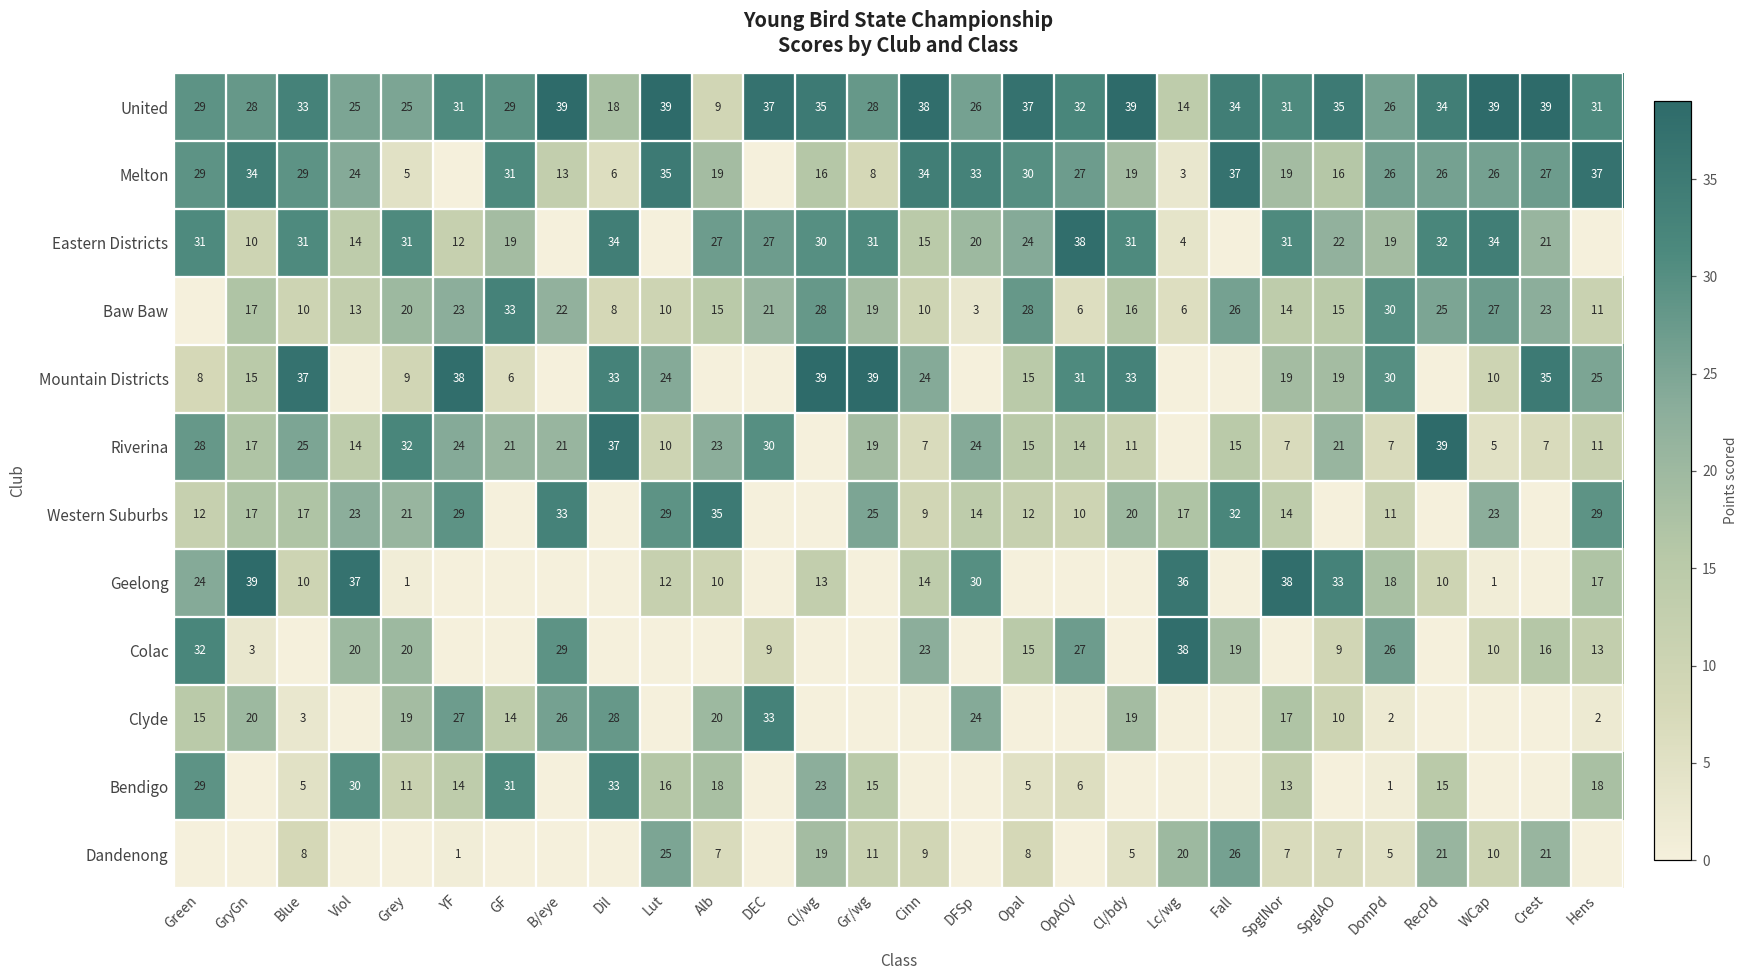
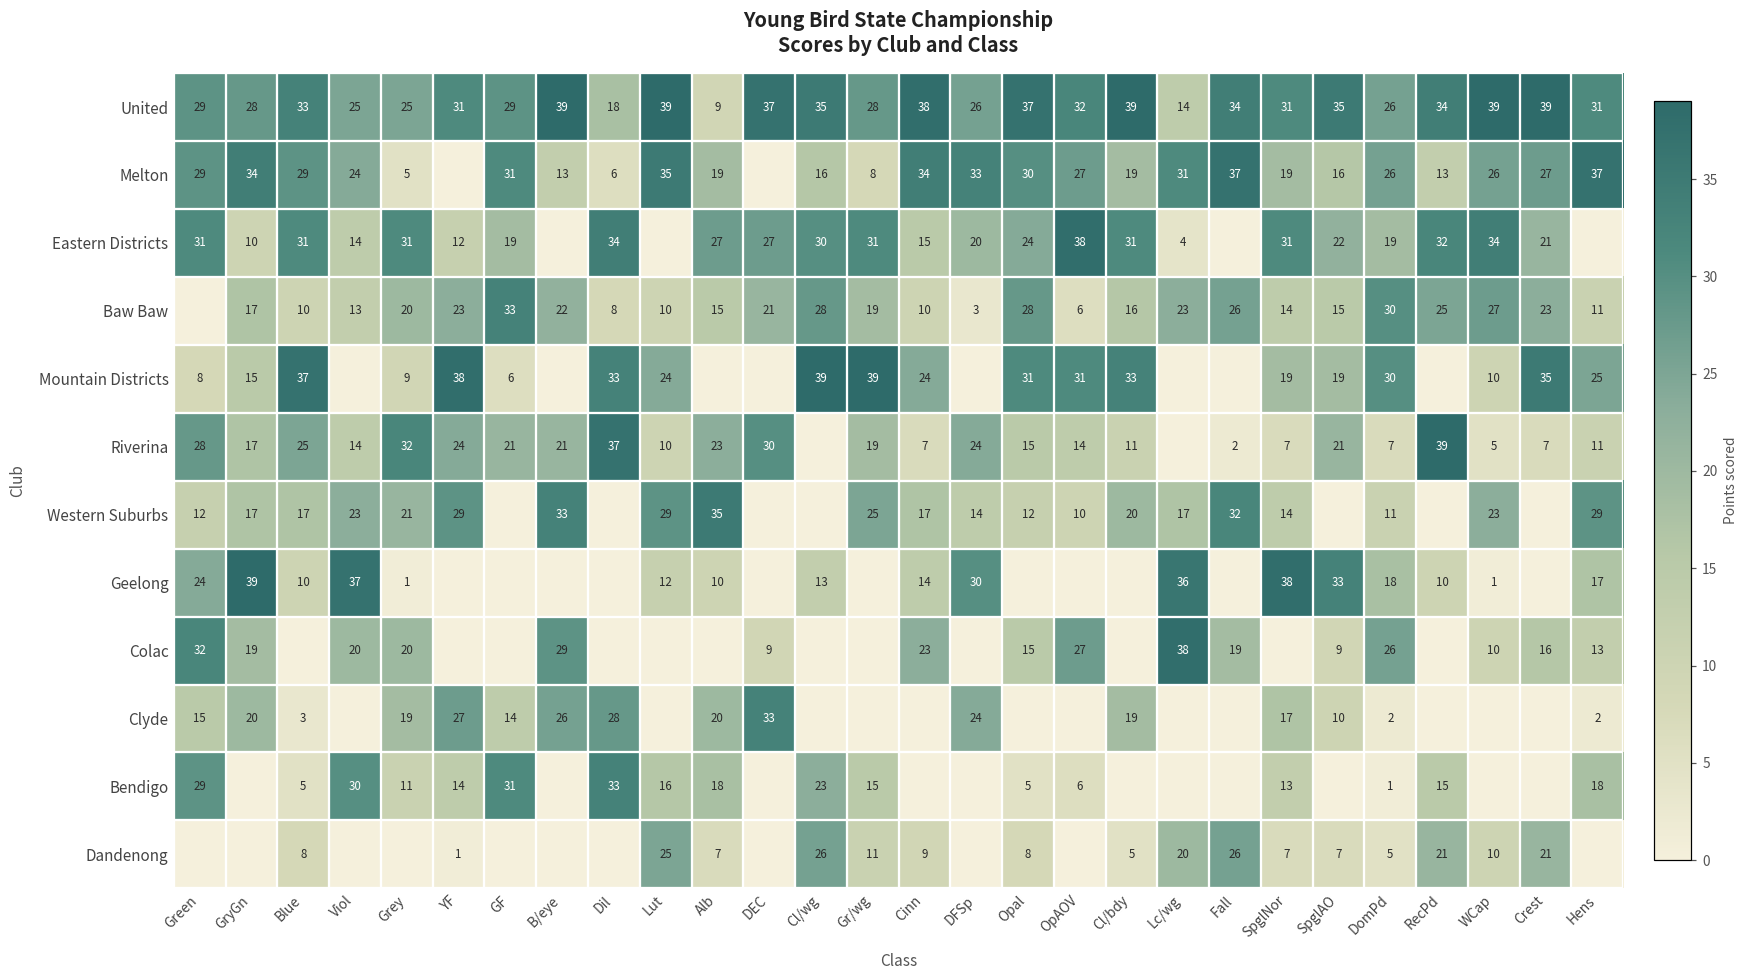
Melton, Lc/wg: 3 -> 31
Melton, RecPd: 26 -> 13
Baw Baw, Lc/wg: 6 -> 23
Mountain Districts, Opal: 15 -> 31
Riverina, Fall: 15 -> 2
Western Suburbs, Cinn: 9 -> 17
Colac, GryGn: 3 -> 19
Dandenong, Cl/wg: 19 -> 26
